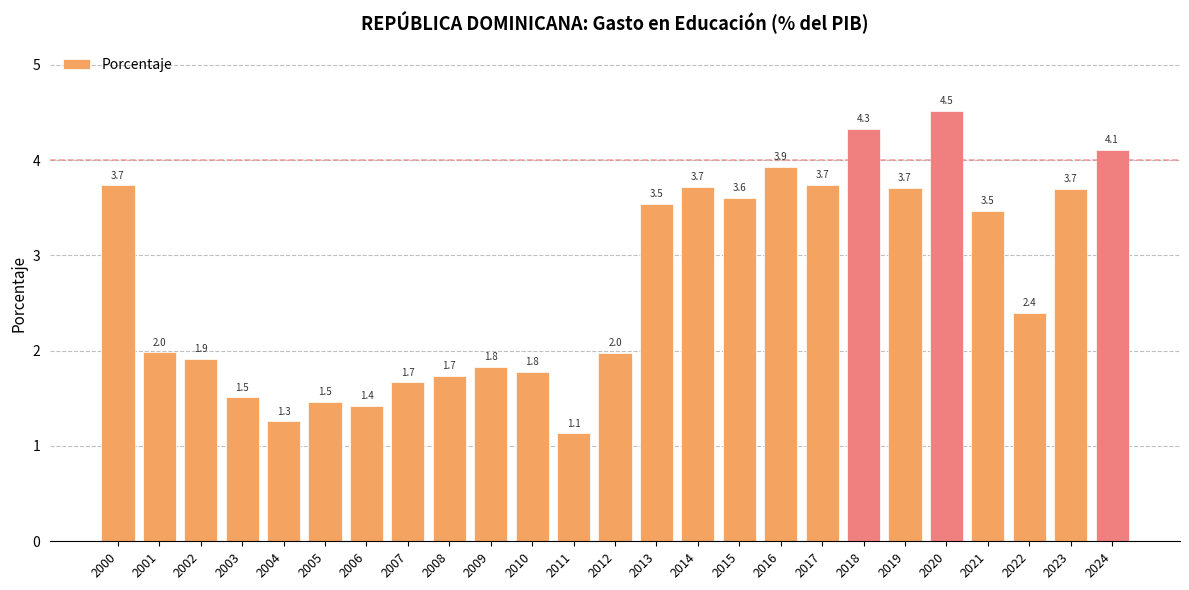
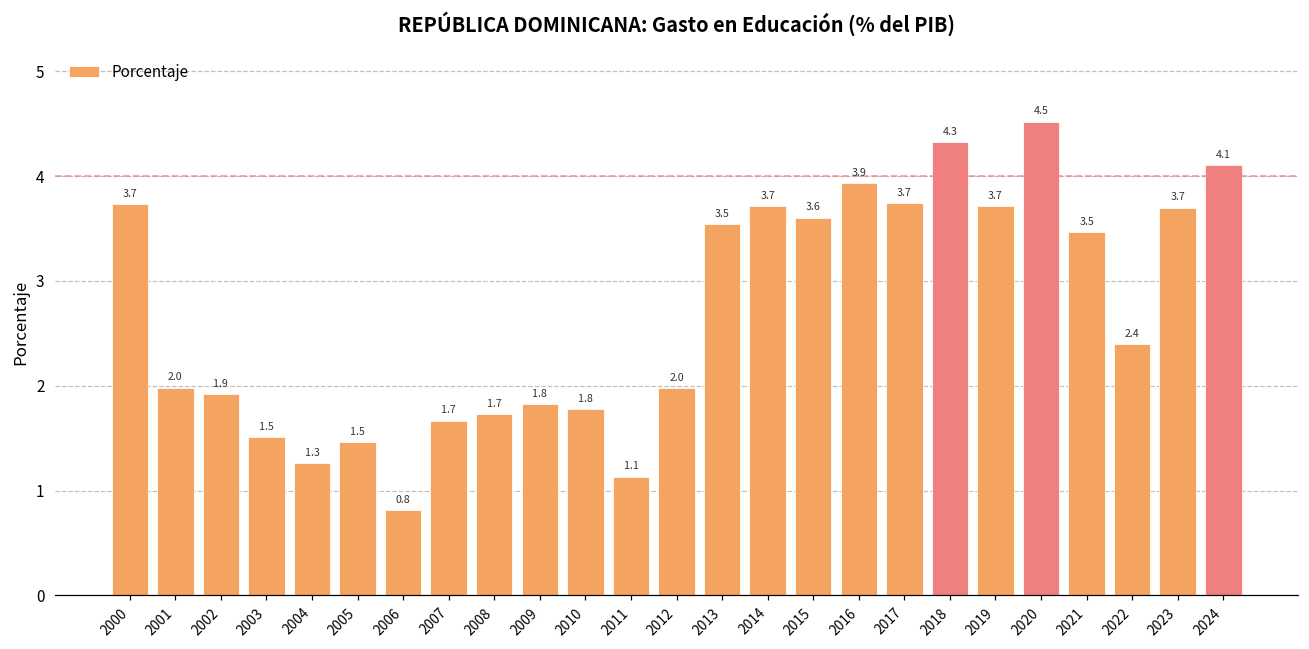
2006: 1.4 -> 0.8
